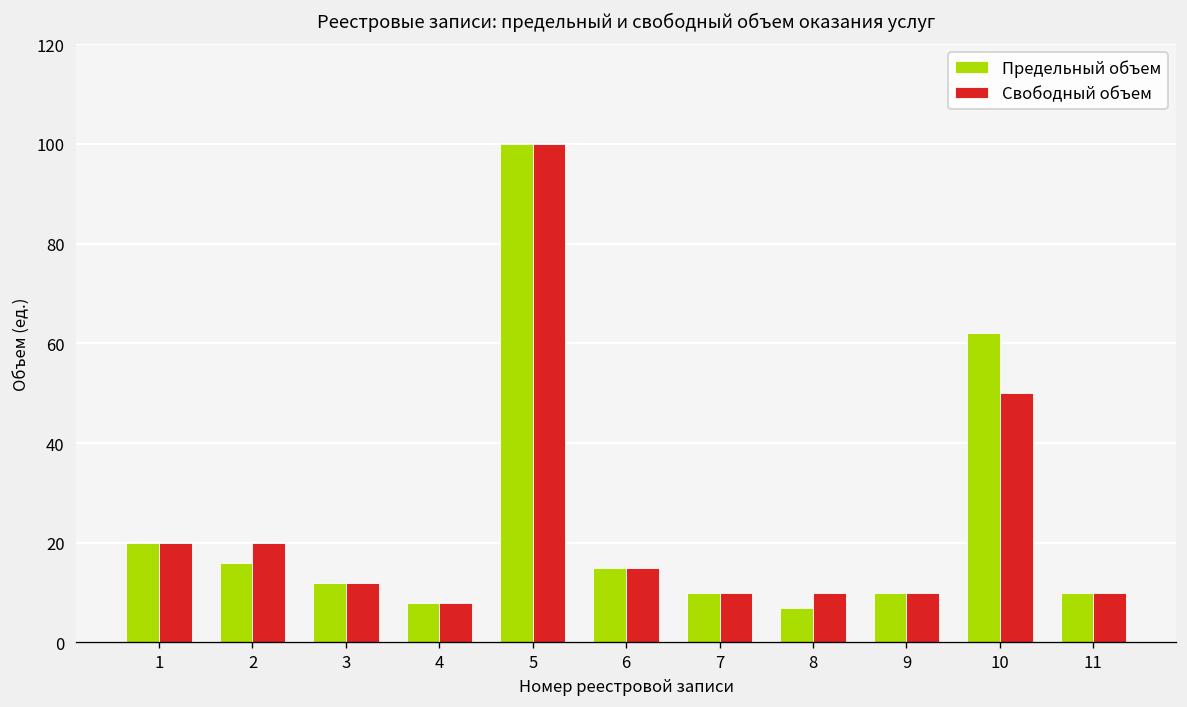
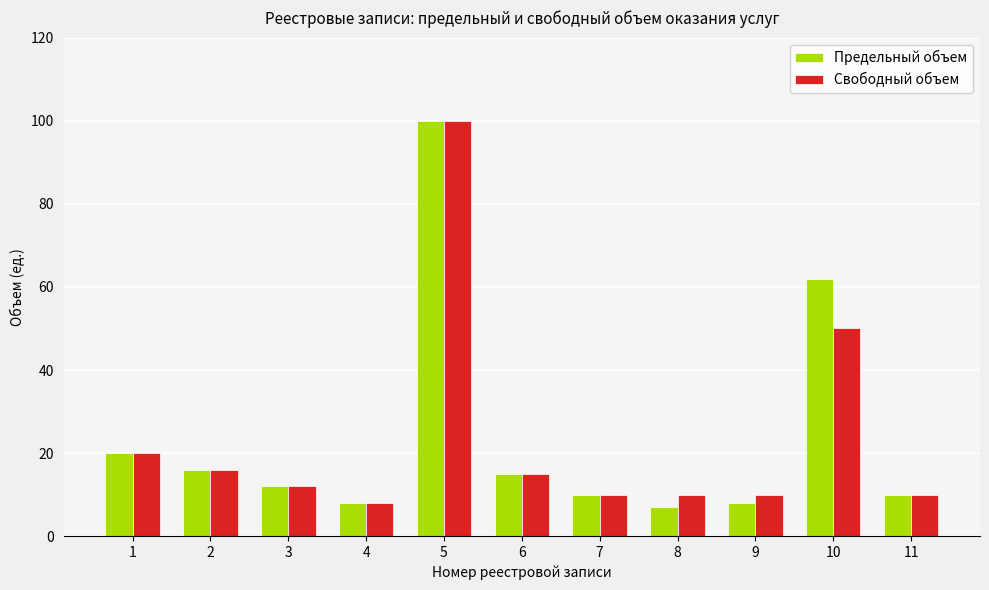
Свободный объем, 2: 20 -> 16
Предельный объем, 9: 10 -> 8
